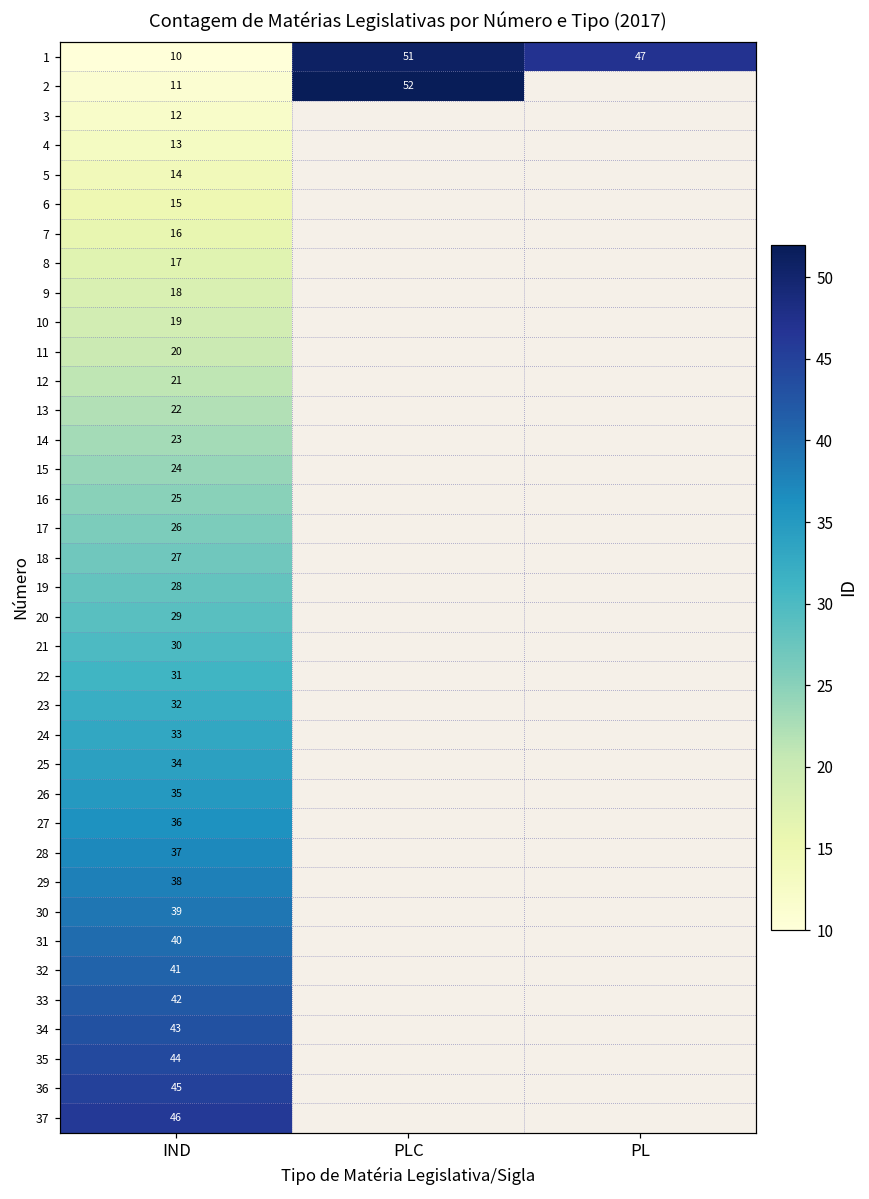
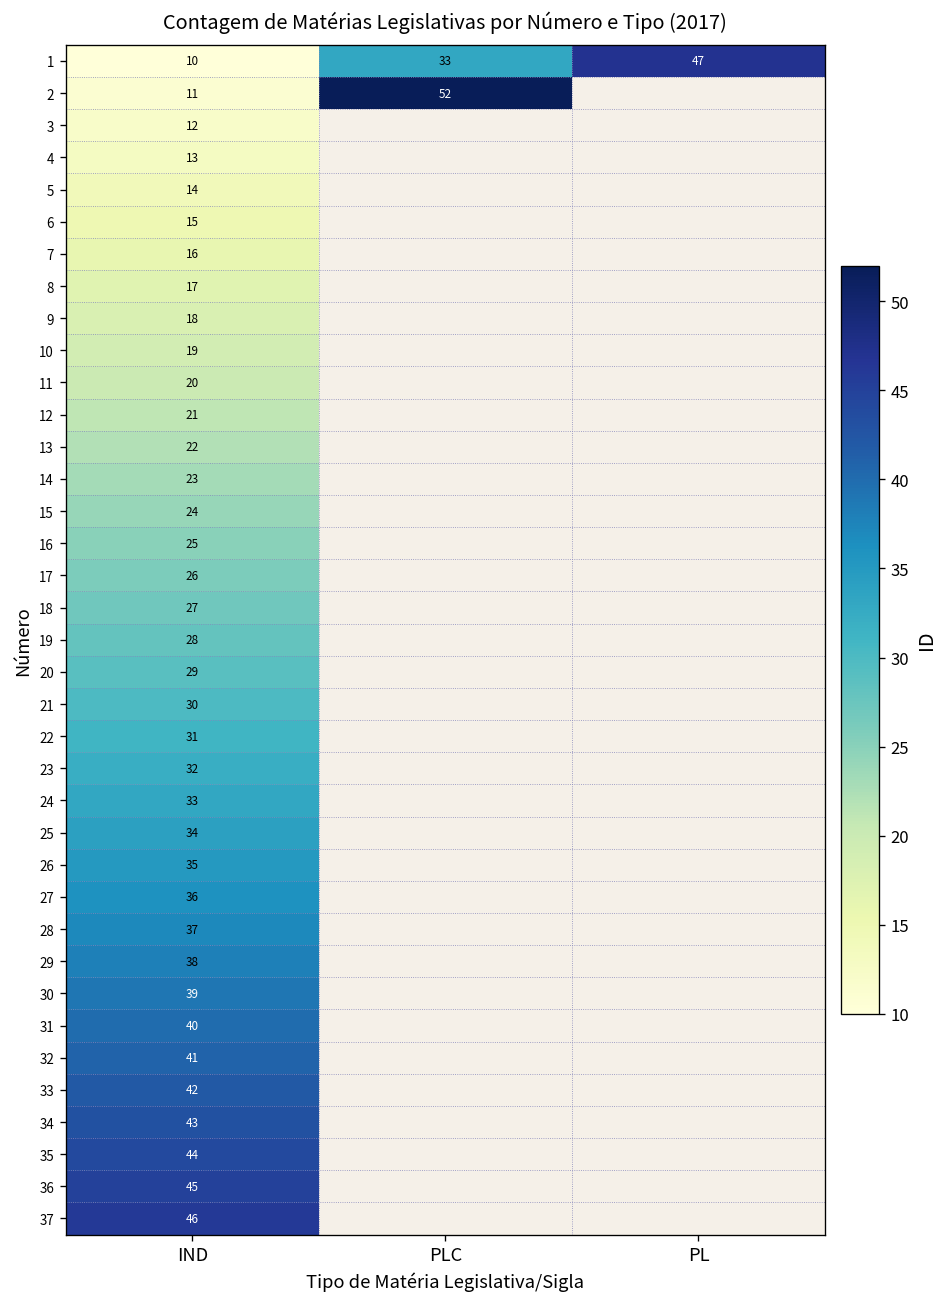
1, PLC: 51 -> 33
